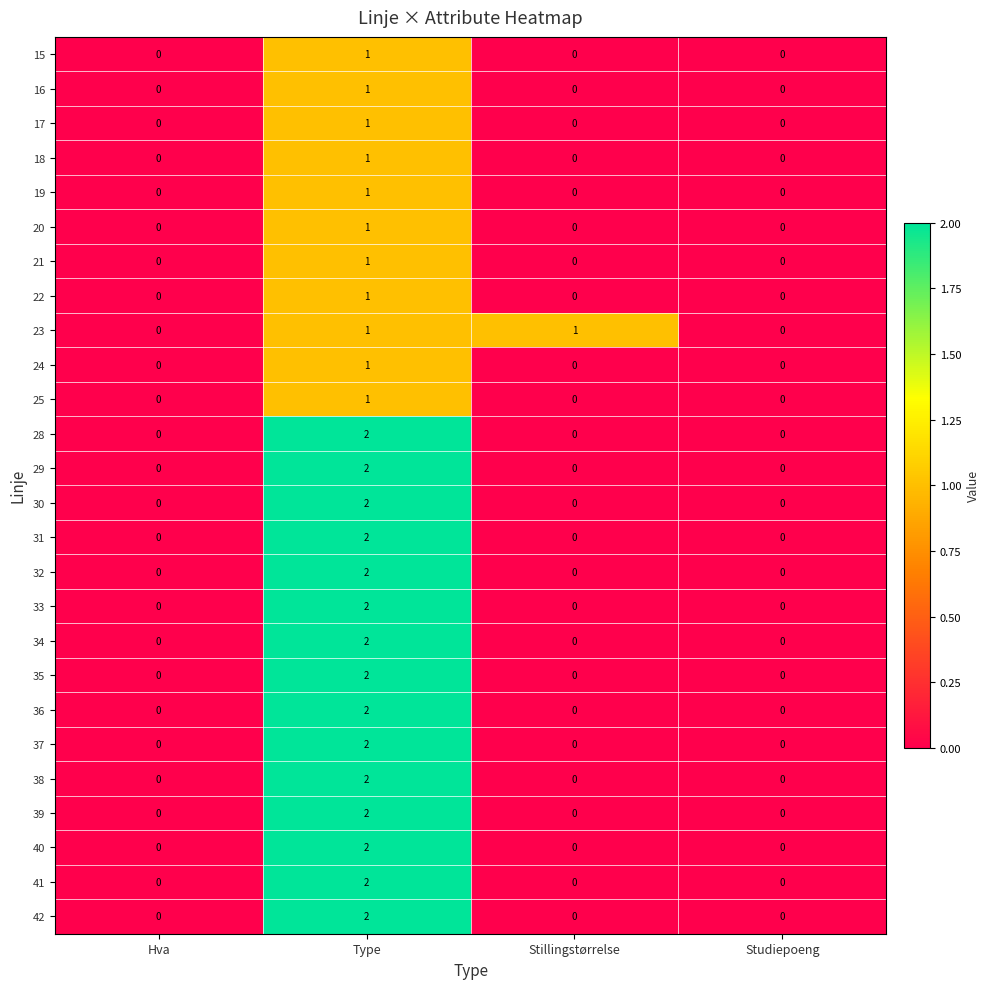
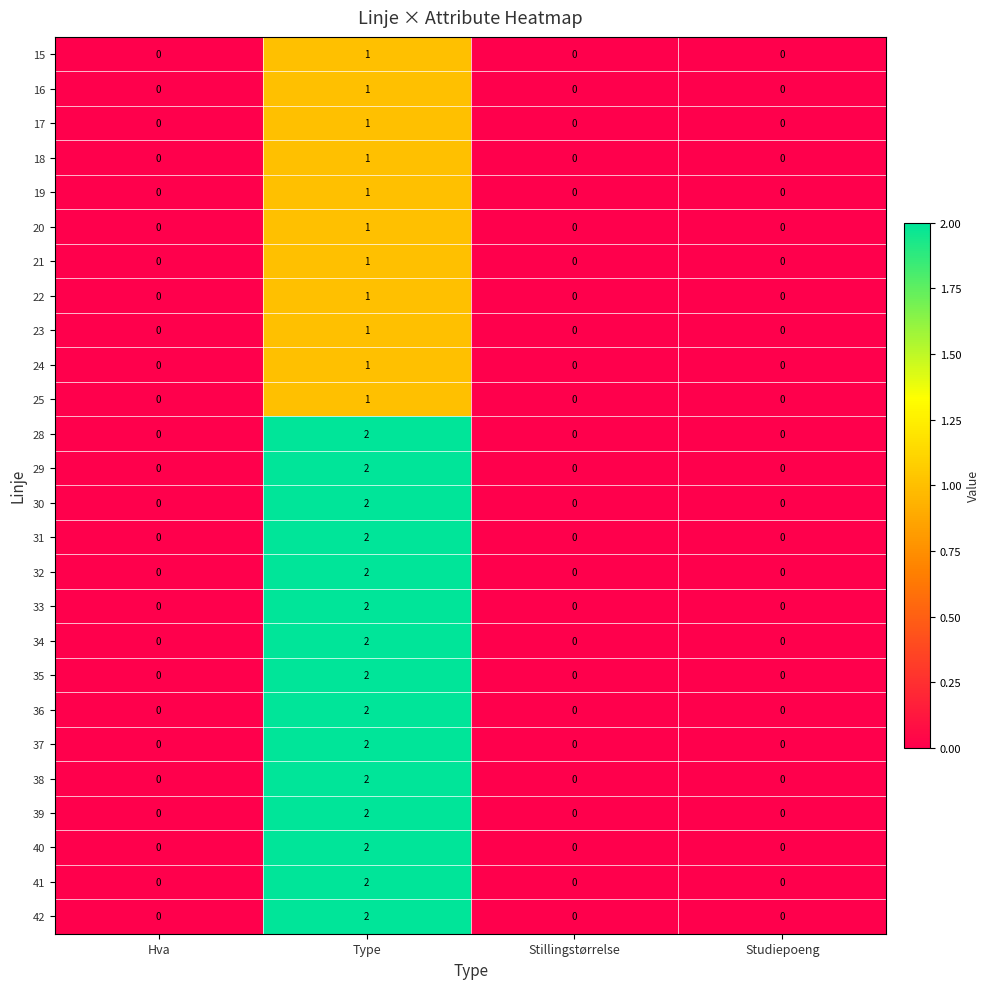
23, Stillingstørrelse: 1 -> 0
